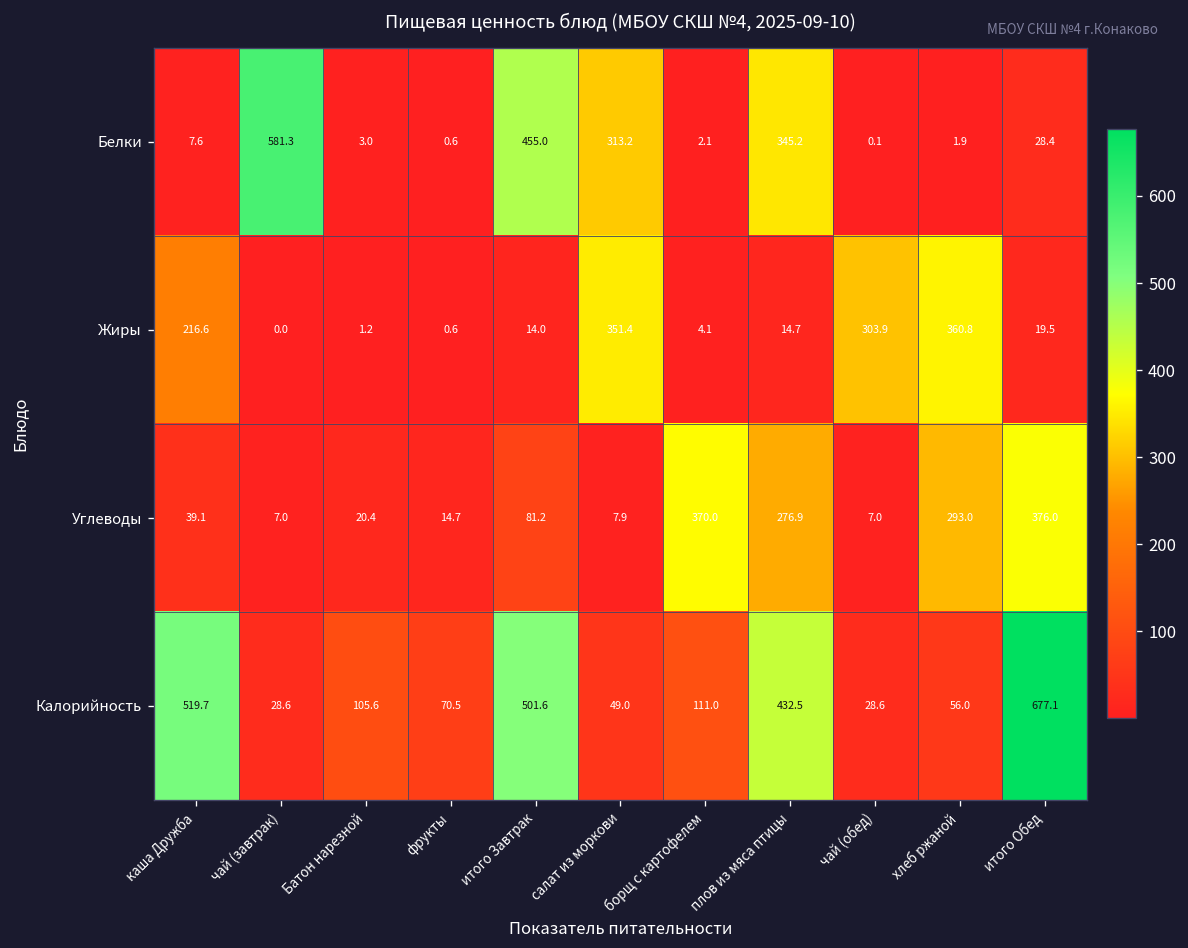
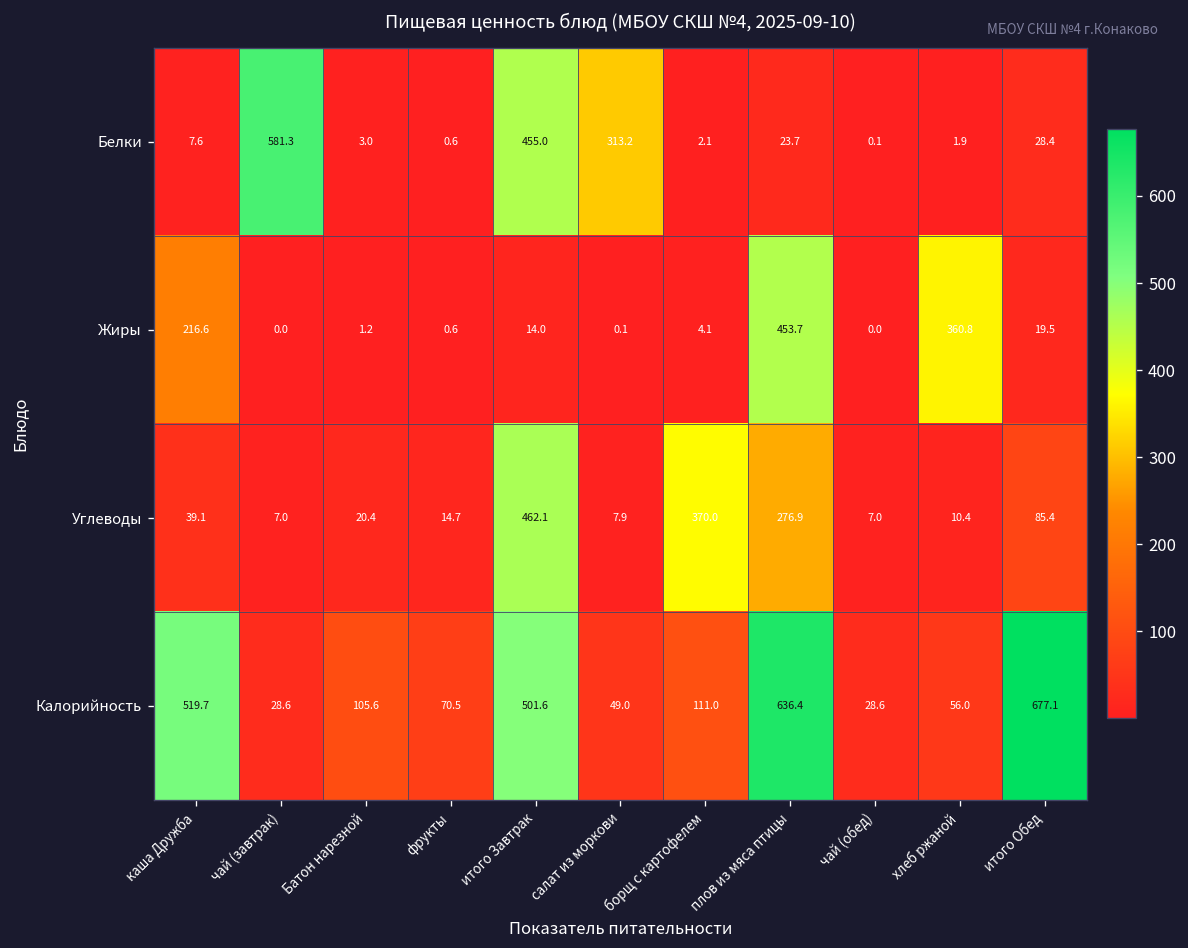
Белки, плов из мяса птицы: 345.2 -> 23.7
Жиры, салат из моркови: 351.4 -> 0.1
Жиры, плов из мяса птицы: 14.7 -> 453.7
Жиры, чай (обед): 303.9 -> 0.0
Углеводы, итого Завтрак: 81.2 -> 462.1
Углеводы, хлеб ржаной: 293.0 -> 10.4
Углеводы, итого Обед: 376.0 -> 85.4
Калорийность, плов из мяса птицы: 432.5 -> 636.4
